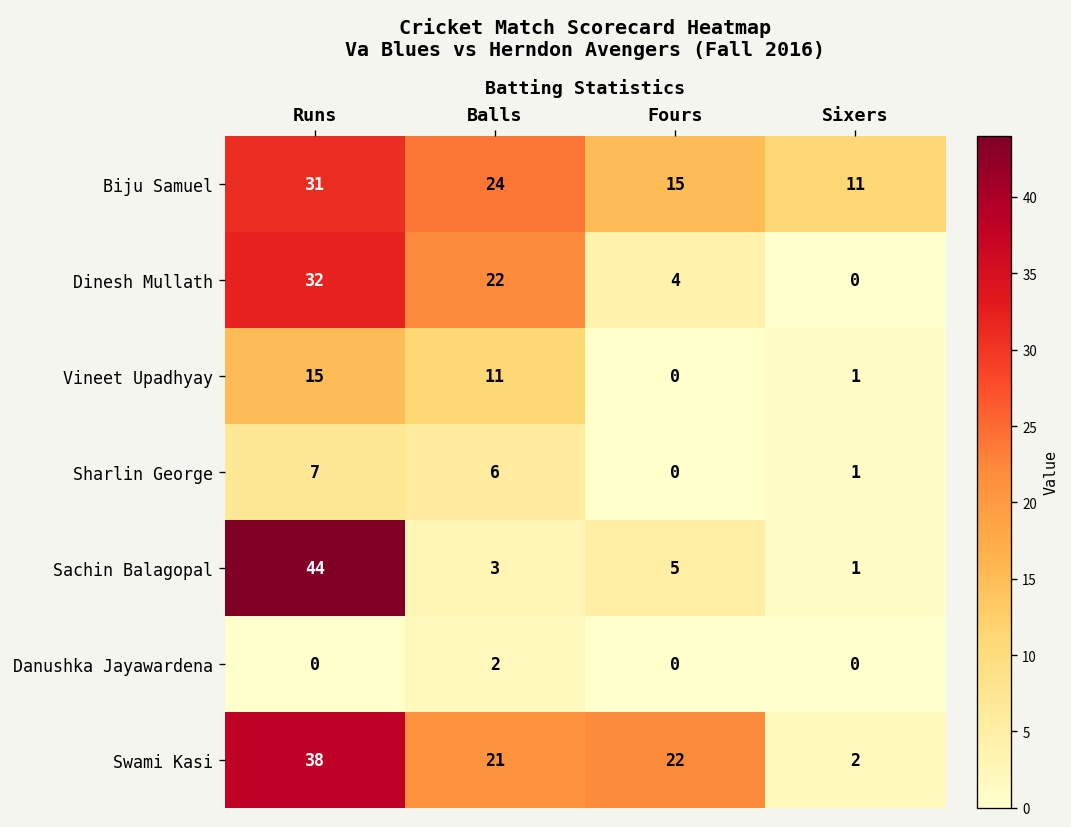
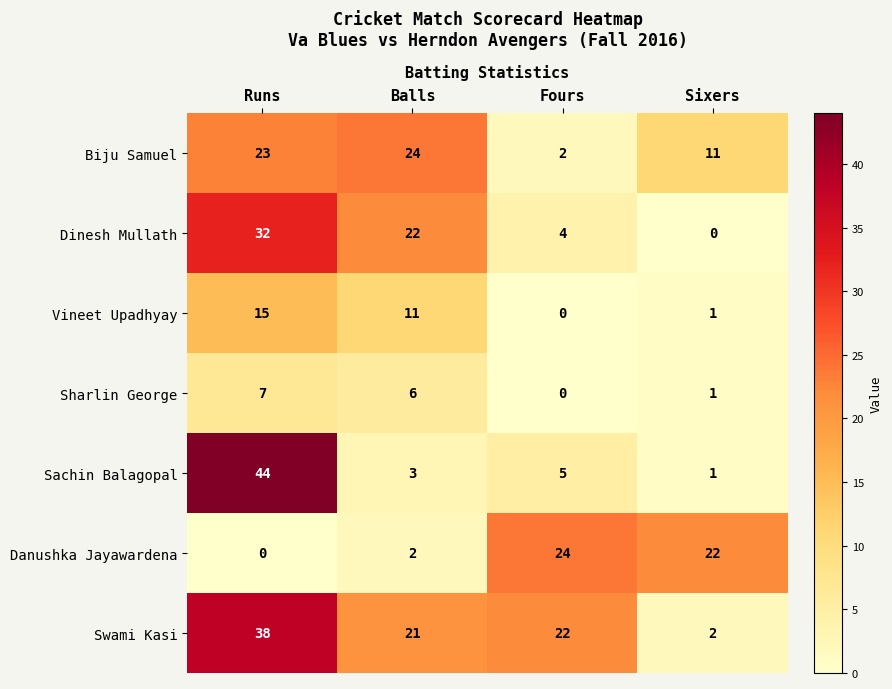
Biju Samuel, Runs: 31 -> 23
Biju Samuel, Fours: 15 -> 2
Danushka Jayawardena, Fours: 0 -> 24
Danushka Jayawardena, Sixers: 0 -> 22
